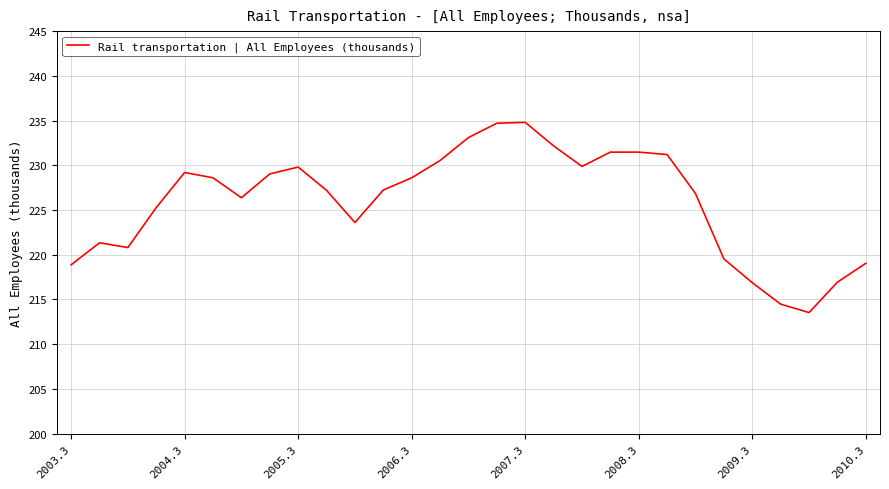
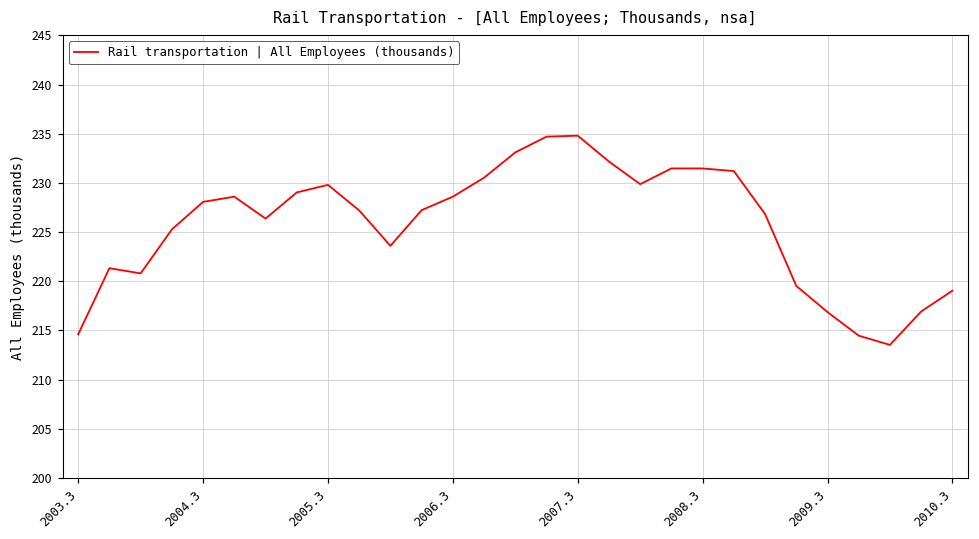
2003.3: 219 -> 215
2004.3: 229 -> 228
